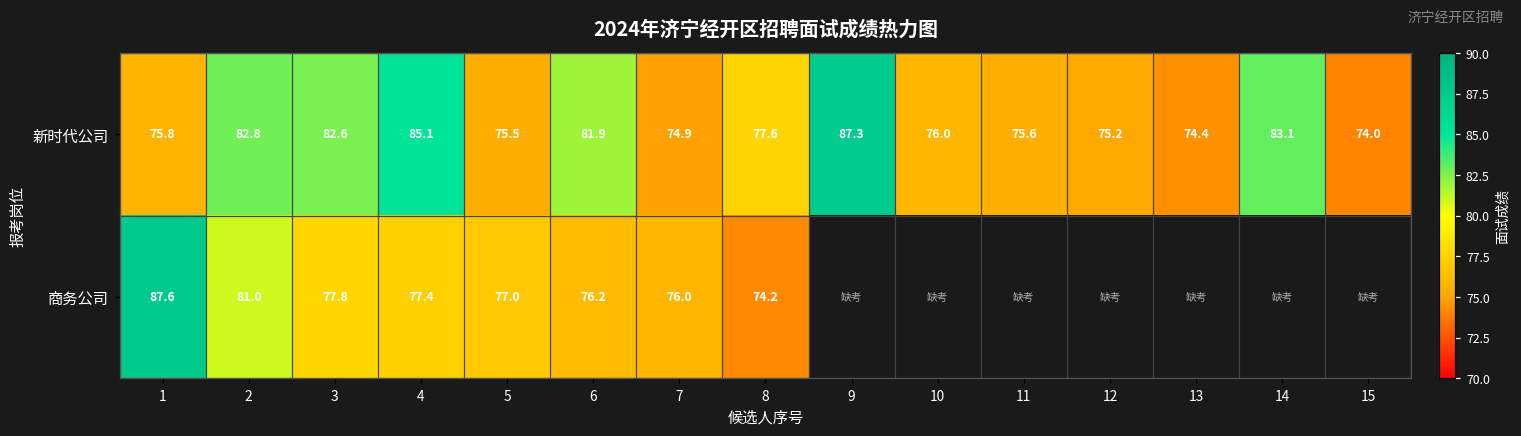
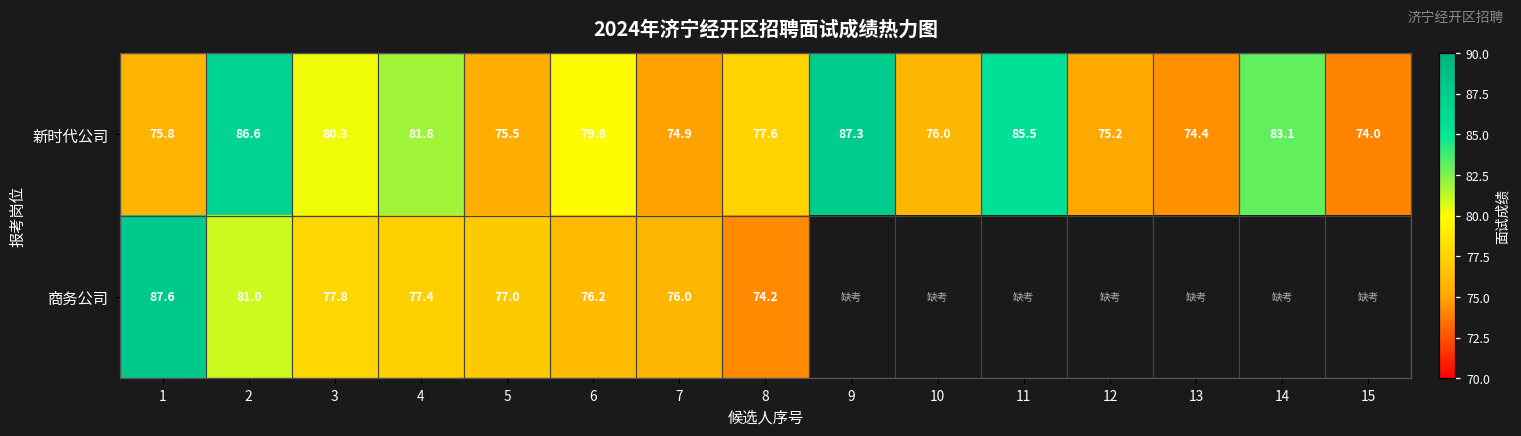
新时代公司, 2: 82.8 -> 86.6
新时代公司, 3: 82.6 -> 80.3
新时代公司, 4: 85.1 -> 81.8
新时代公司, 6: 81.9 -> 79.8
新时代公司, 11: 75.6 -> 85.5
